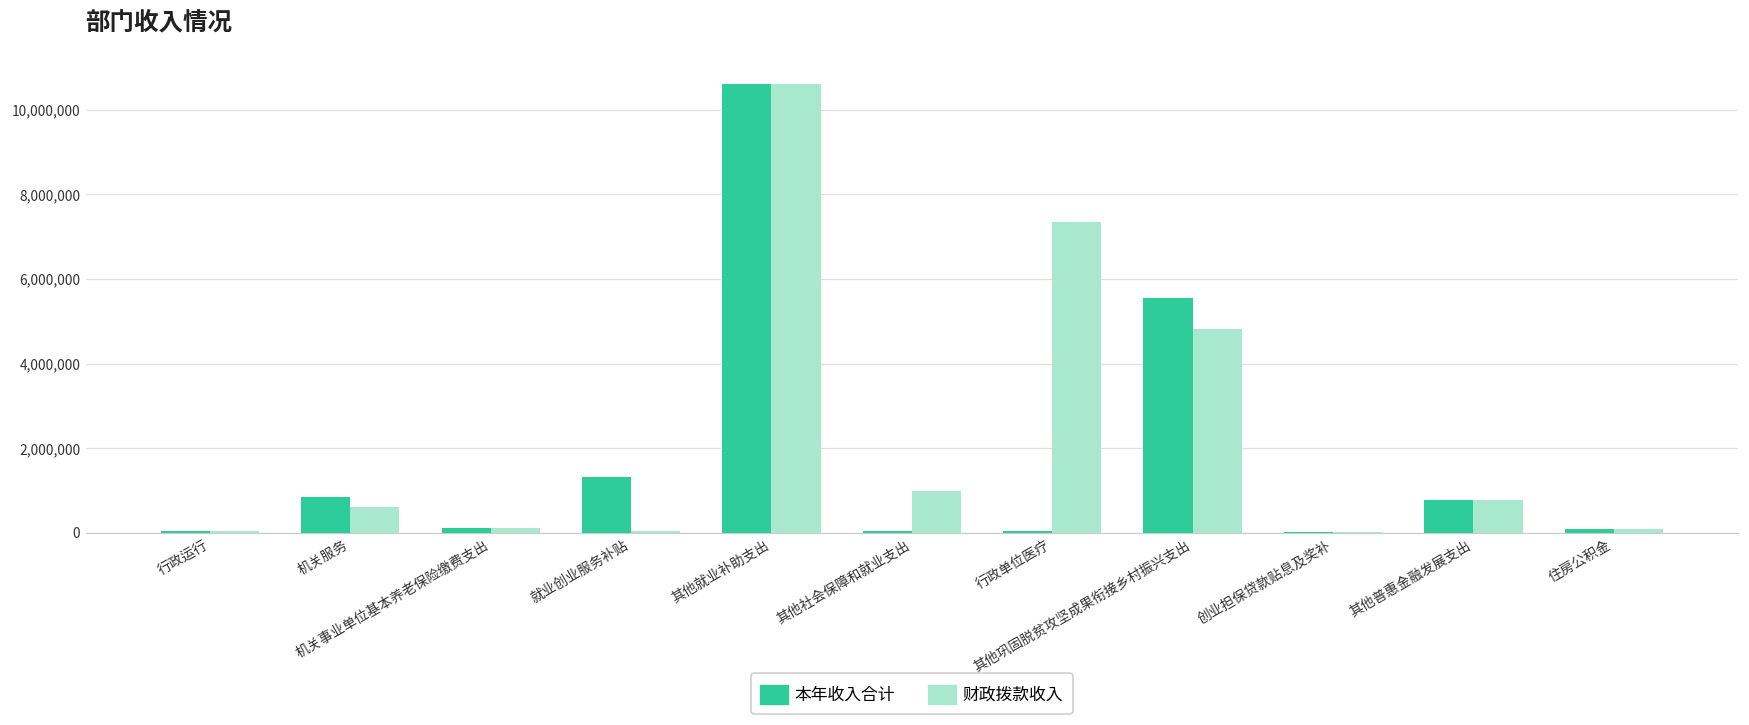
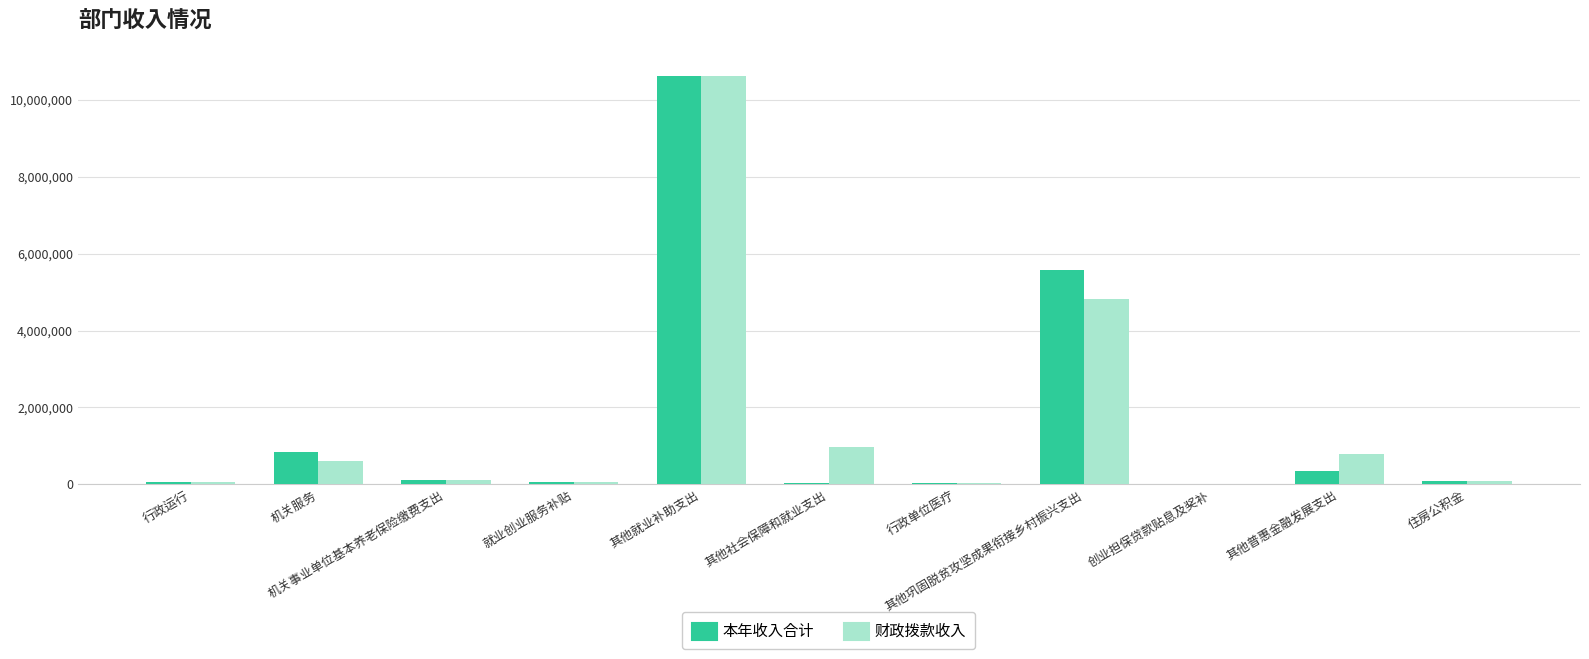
本年收入合计, 就业创业服务补贴: 1,300,000 -> 100,000
财政拨款收入, 行政单位医疗: 7,400,000 -> 0
本年收入合计, 其他普惠金融发展支出: 800,000 -> 400,000
